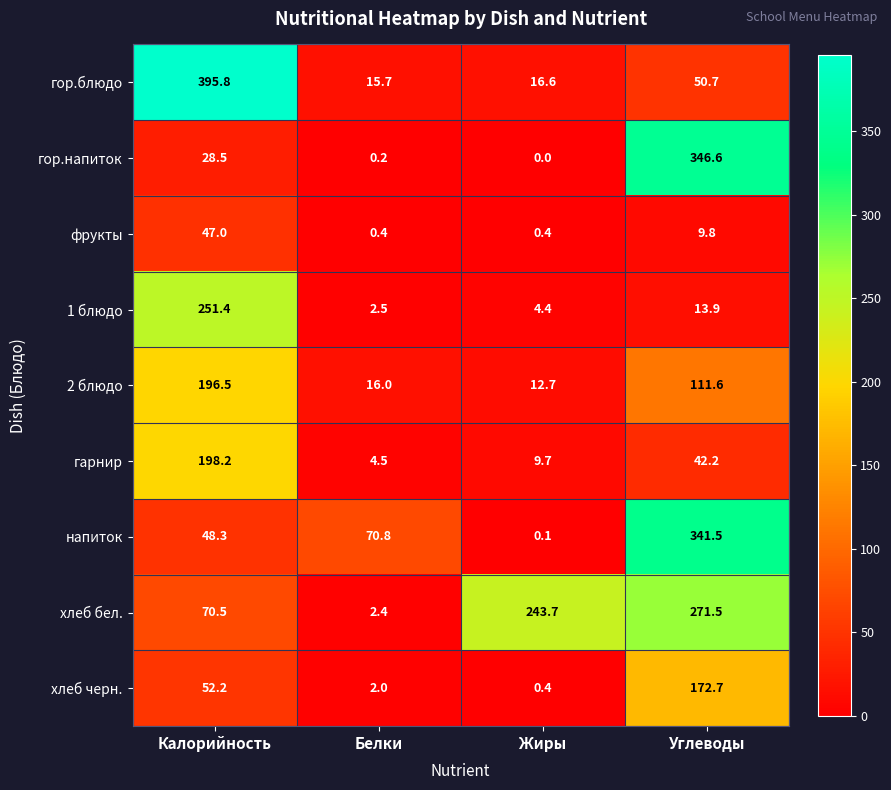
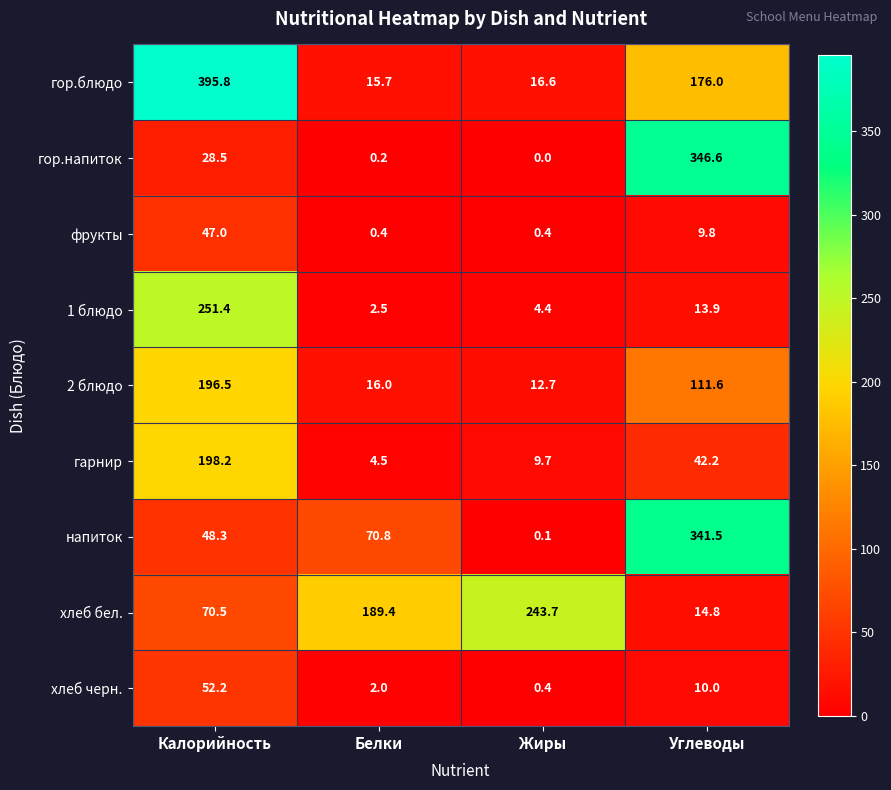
гор.блюдо, Углеводы: 50.7 -> 176.0
хлеб бел., Белки: 2.4 -> 189.4
хлеб бел., Углеводы: 271.5 -> 14.8
хлеб черн., Углеводы: 172.7 -> 10.0
